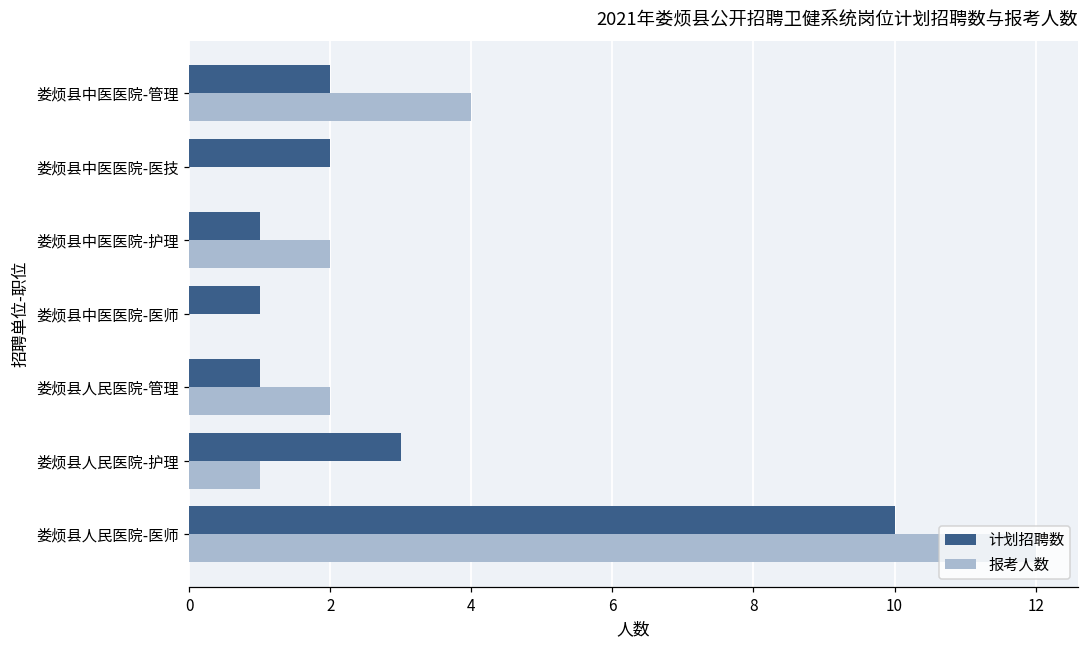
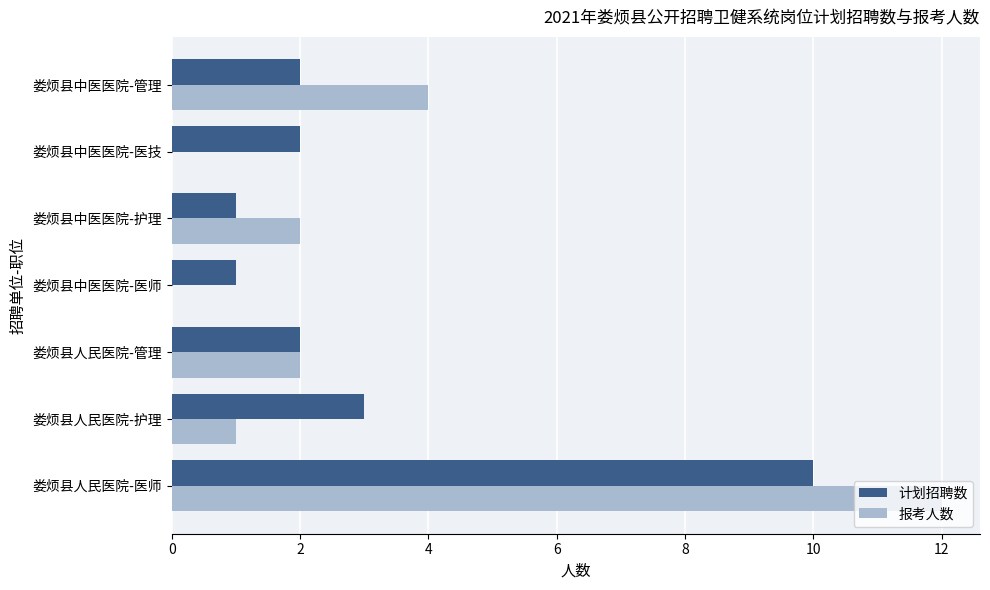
计划招聘数, 娄烦县人民医院-管理: 1 -> 2
